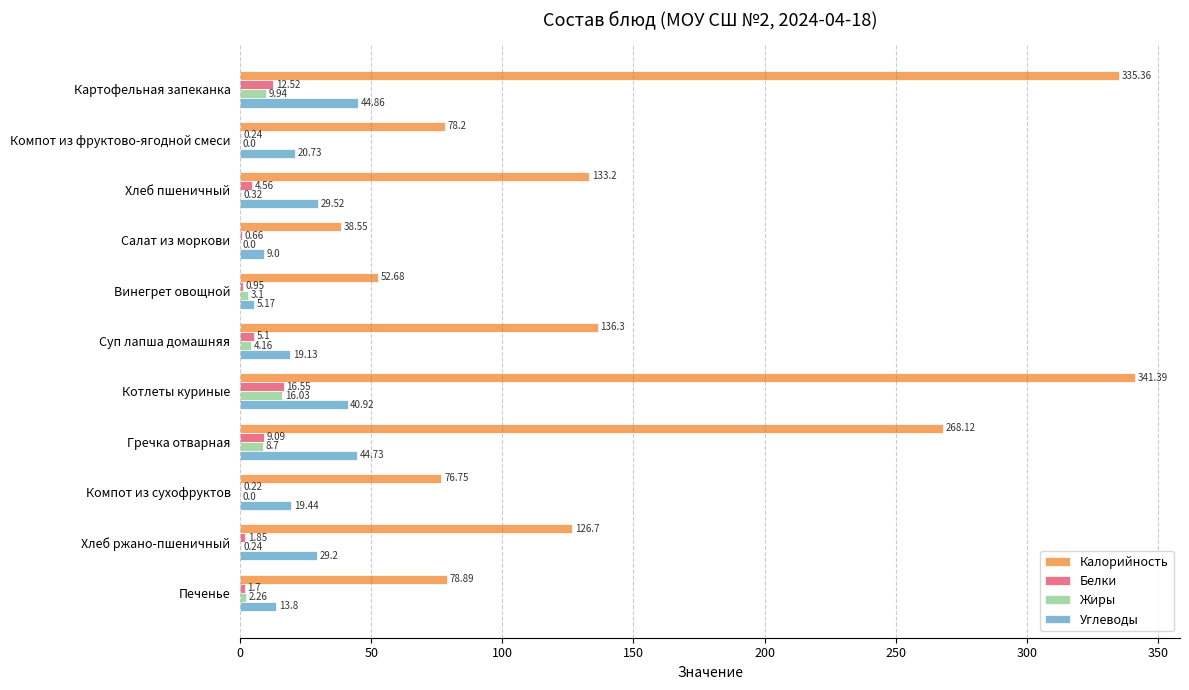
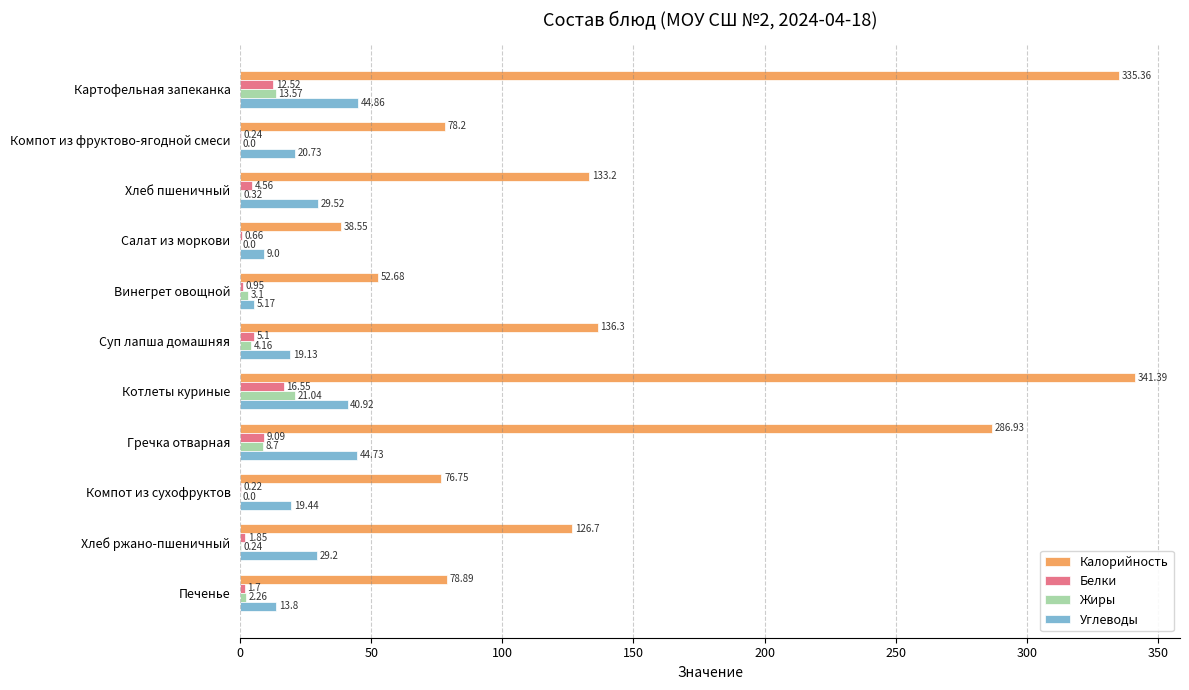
Жиры, Картофельная запеканка: 9.94 -> 13.57
Жиры, Котлеты куриные: 16.03 -> 21.04
Калорийность, Гречка отварная: 268.12 -> 286.93
